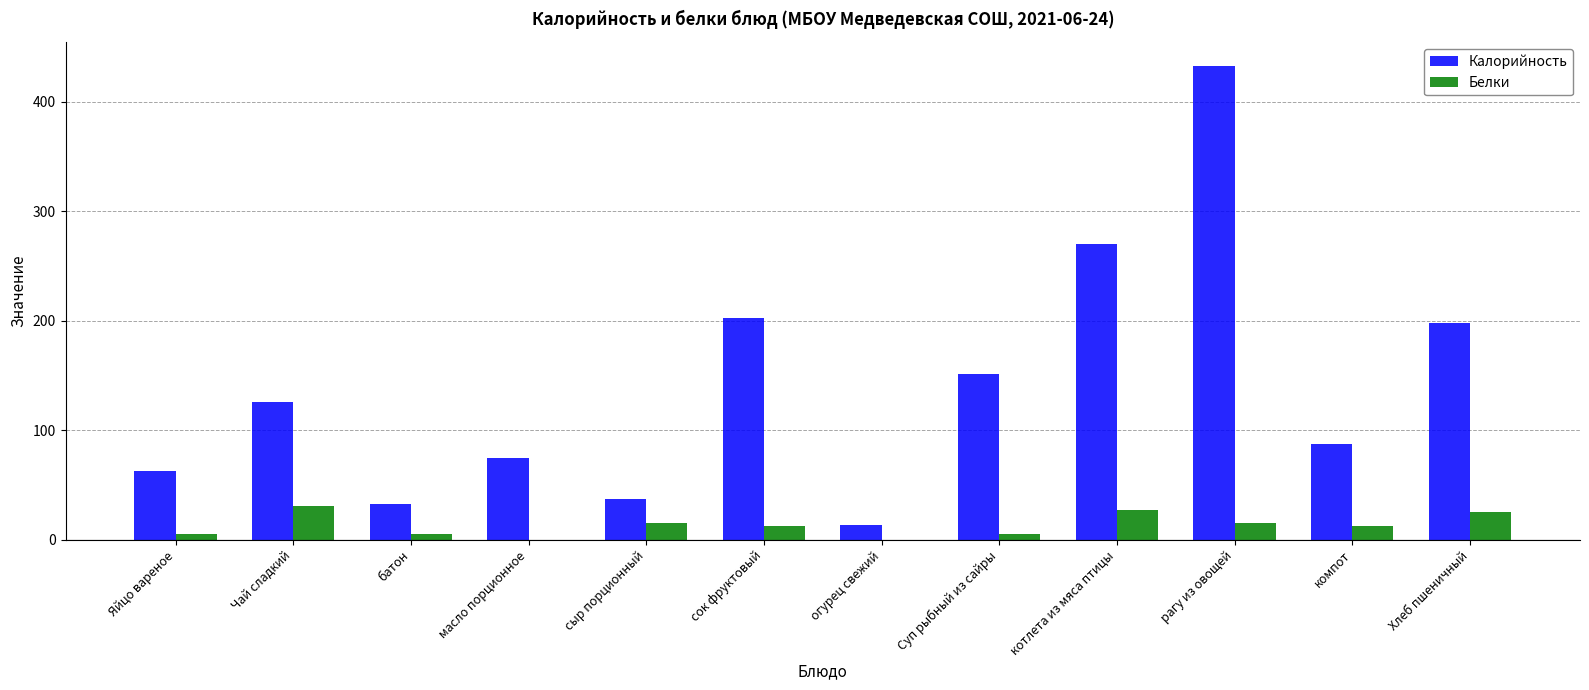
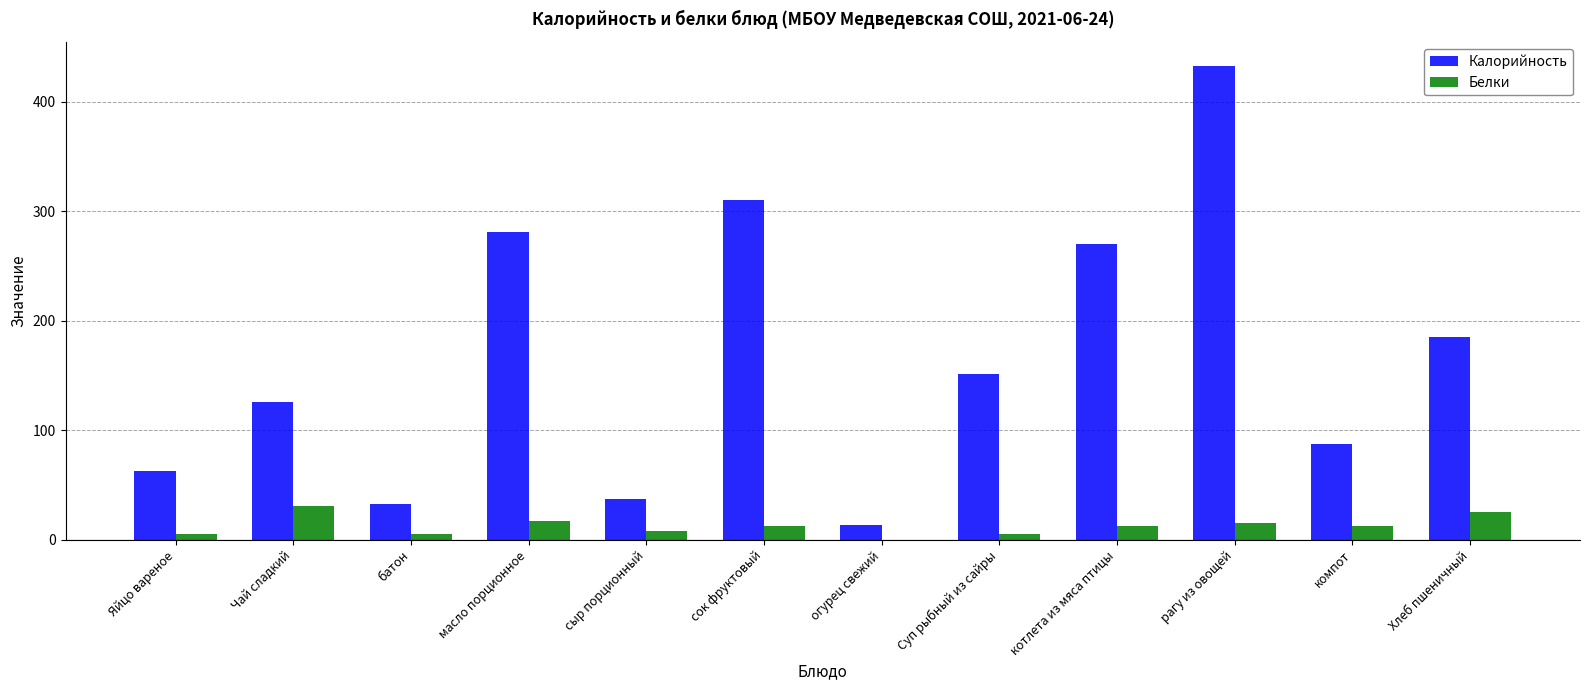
Калорийность, масло порционное: 75 -> 281
Белки, масло порционное: 0 -> 17
Белки, сыр порционный: 15 -> 8
Калорийность, сок фруктовый: 203 -> 310
Белки, котлета из мяса птицы: 27 -> 13
Калорийность, Хлеб пшеничный: 197 -> 185
